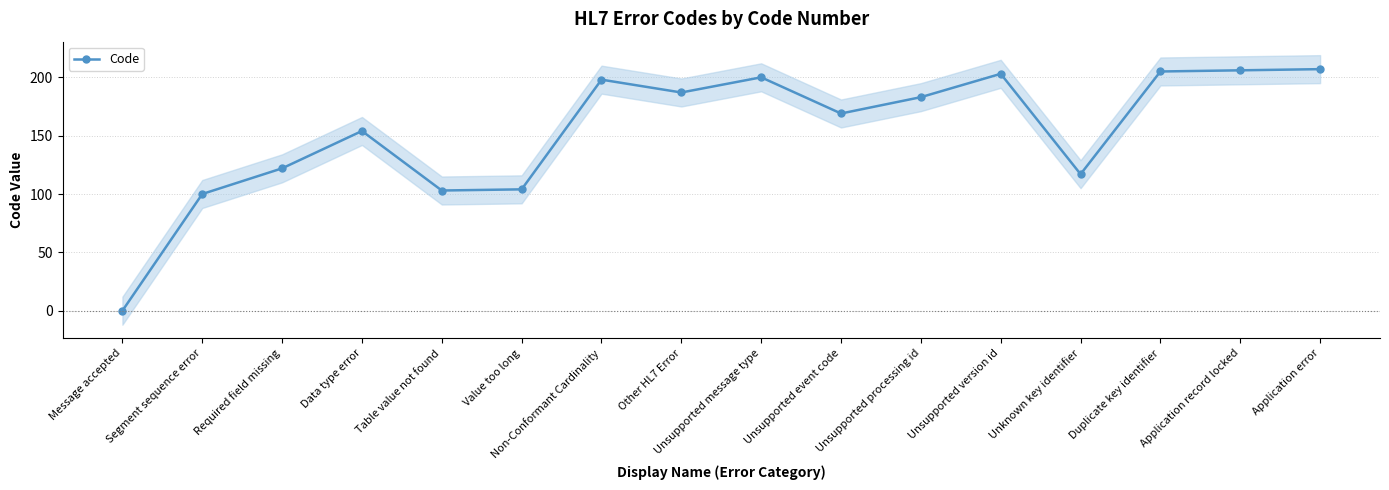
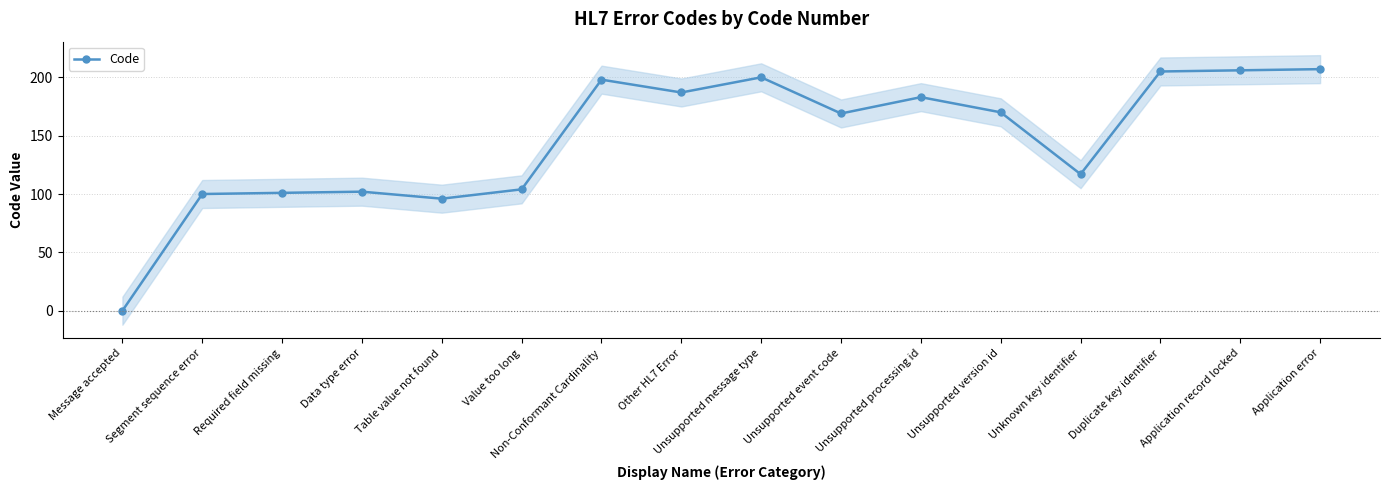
Code, Required field missing: 122 -> 101
Code, Data type error: 154 -> 102
Code, Table value not found: 103 -> 96
Code, Unsupported version id: 203 -> 170
